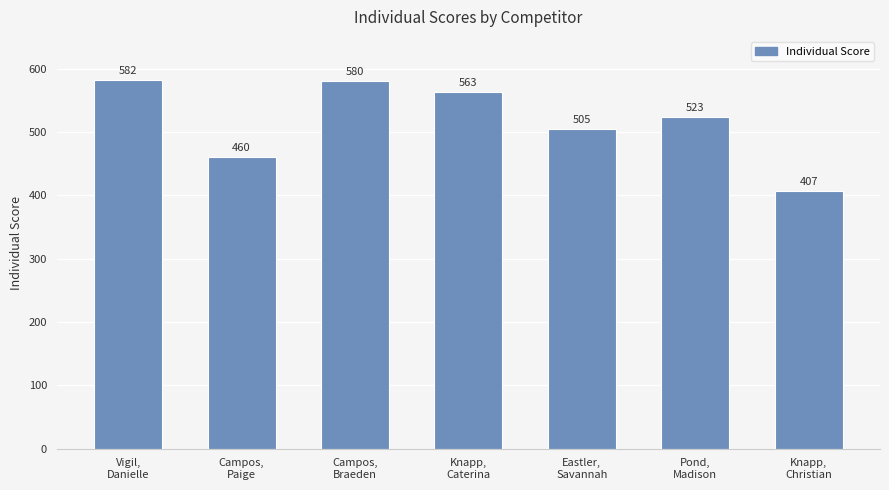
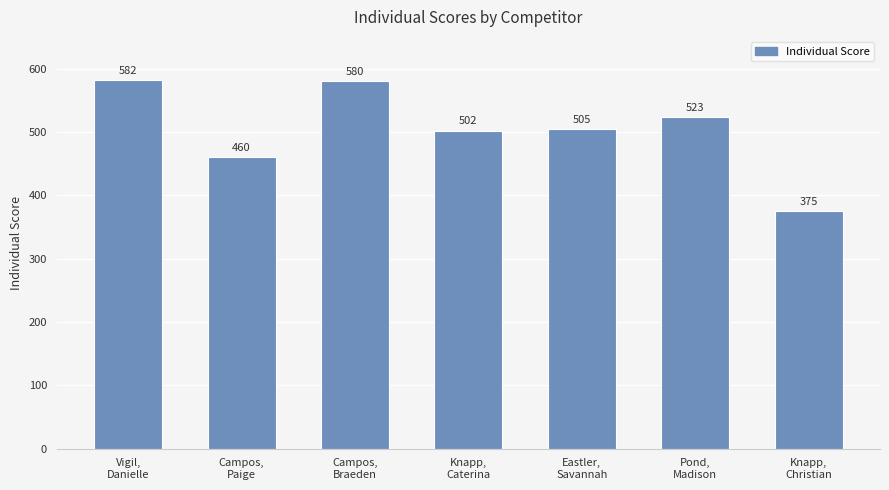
Knapp, Caterina: 563 -> 502
Knapp, Christian: 407 -> 375
